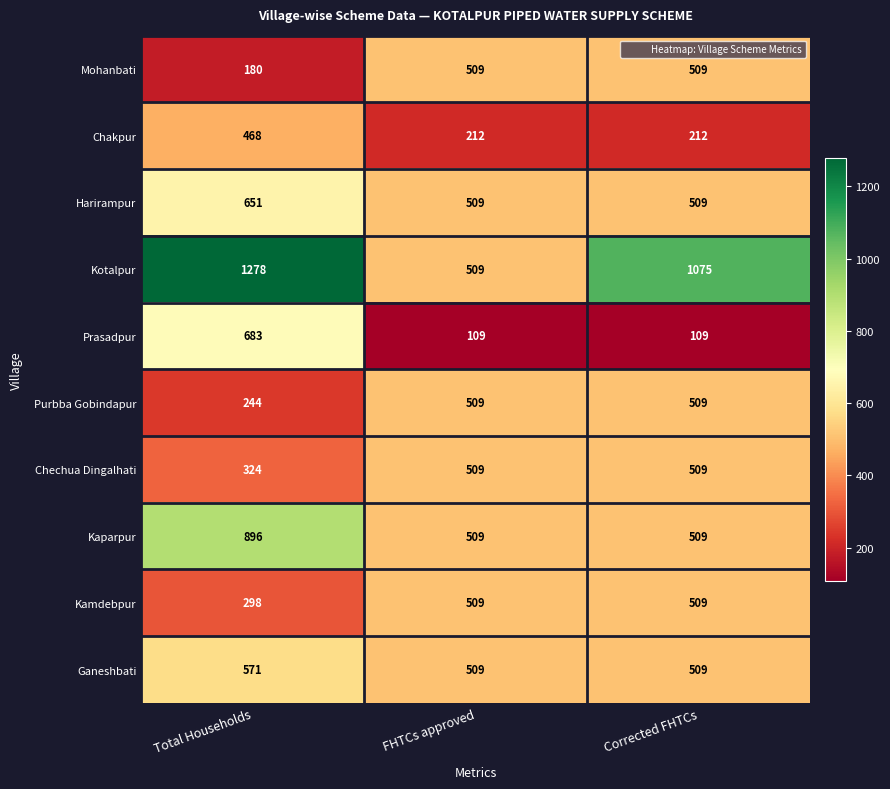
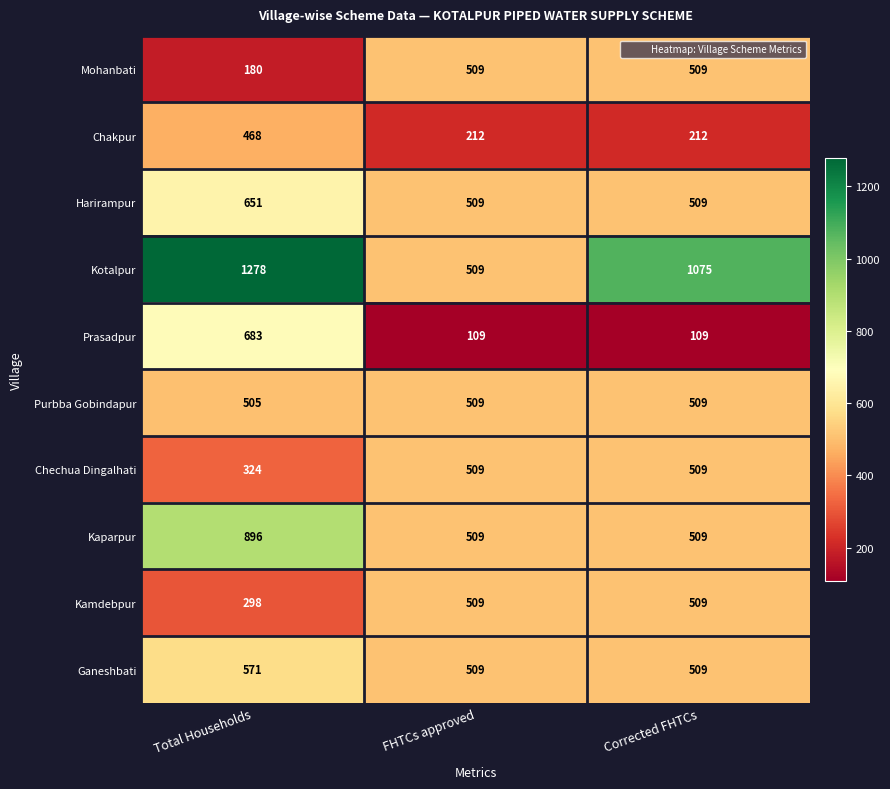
Purbba Gobindapur, Total Households: 244 -> 505
